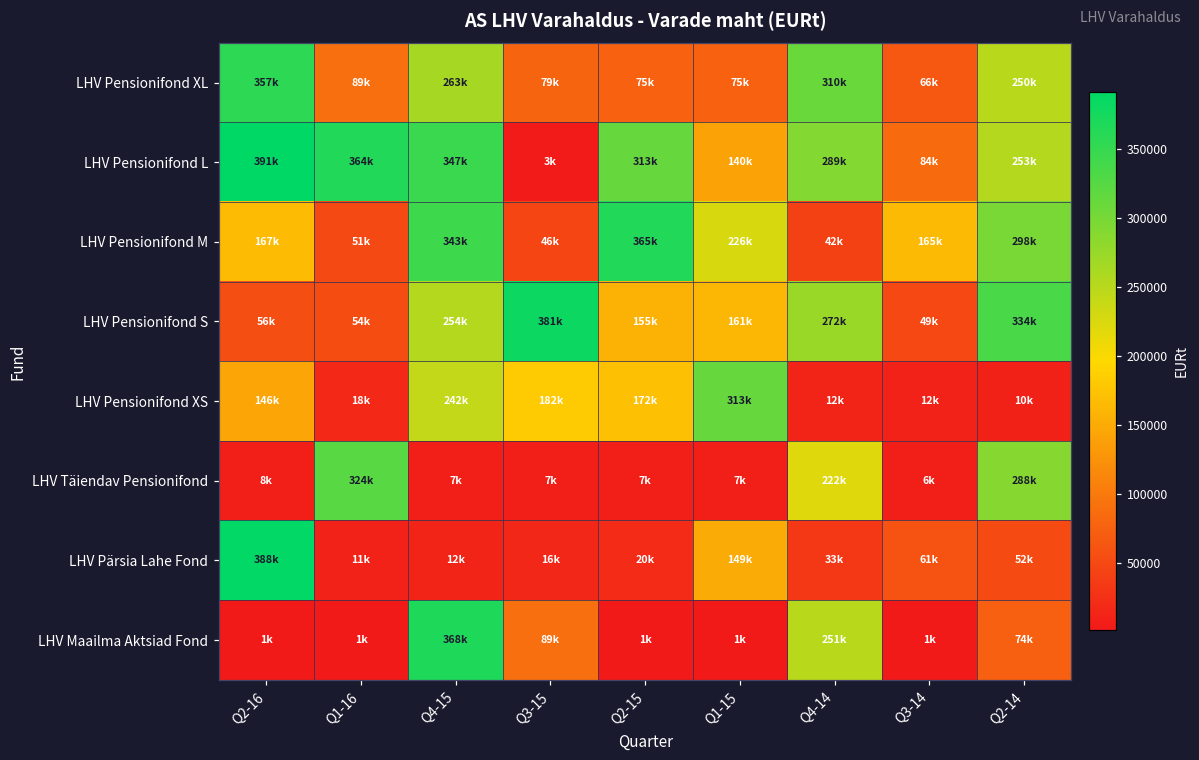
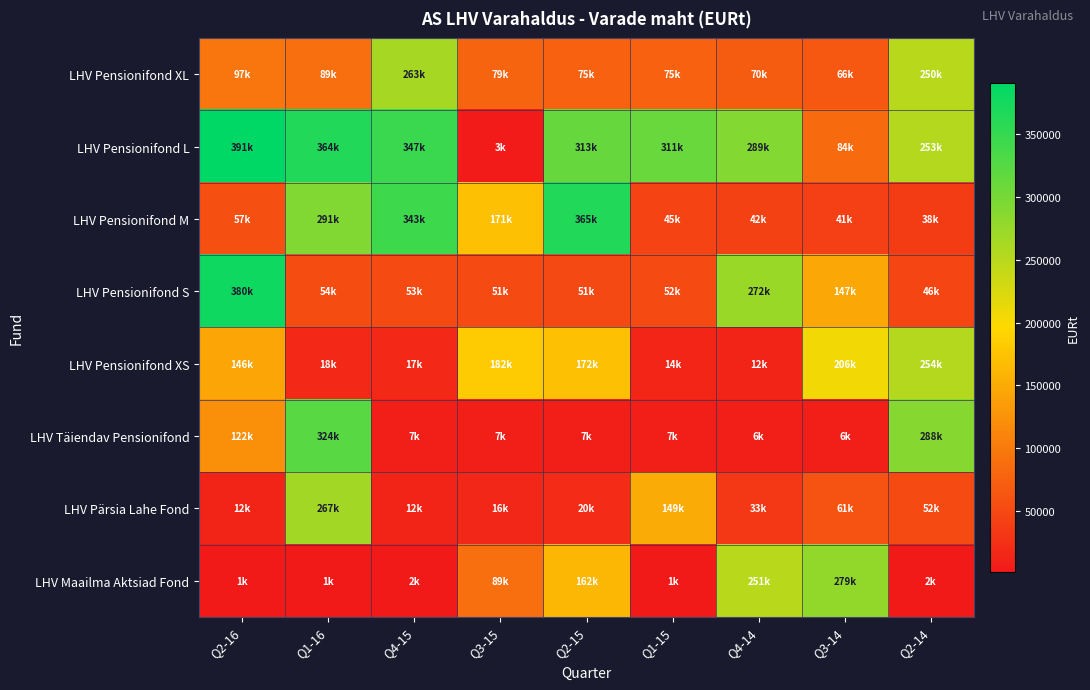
LHV Pensionifond XL, Q2-16: 357k -> 97k
LHV Pensionifond XL, Q4-14: 310k -> 70k
LHV Pensionifond L, Q1-15: 140k -> 311k
LHV Pensionifond M, Q2-16: 167k -> 57k
LHV Pensionifond M, Q1-16: 51k -> 291k
LHV Pensionifond M, Q3-15: 46k -> 171k
LHV Pensionifond M, Q1-15: 226k -> 45k
LHV Pensionifond M, Q3-14: 165k -> 41k
LHV Pensionifond M, Q2-14: 298k -> 38k
LHV Pensionifond S, Q2-16: 56k -> 380k
LHV Pensionifond S, Q4-15: 254k -> 53k
LHV Pensionifond S, Q3-15: 381k -> 51k
LHV Pensionifond S, Q2-15: 155k -> 51k
LHV Pensionifond S, Q1-15: 161k -> 52k
LHV Pensionifond S, Q3-14: 49k -> 147k
LHV Pensionifond S, Q2-14: 334k -> 46k
LHV Pensionifond XS, Q4-15: 242k -> 17k
LHV Pensionifond XS, Q1-15: 313k -> 14k
LHV Pensionifond XS, Q3-14: 12k -> 206k
LHV Pensionifond XS, Q2-14: 10k -> 254k
LHV Täiendav Pensionifond, Q2-16: 8k -> 122k
LHV Täiendav Pensionifond, Q4-14: 222k -> 6k
LHV Pärsia Lahe Fond, Q2-16: 388k -> 12k
LHV Pärsia Lahe Fond, Q1-16: 11k -> 267k
LHV Maailma Aktsiad Fond, Q4-15: 368k -> 2k
LHV Maailma Aktsiad Fond, Q2-15: 1k -> 162k
LHV Maailma Aktsiad Fond, Q3-14: 1k -> 279k
LHV Maailma Aktsiad Fond, Q2-14: 74k -> 2k
